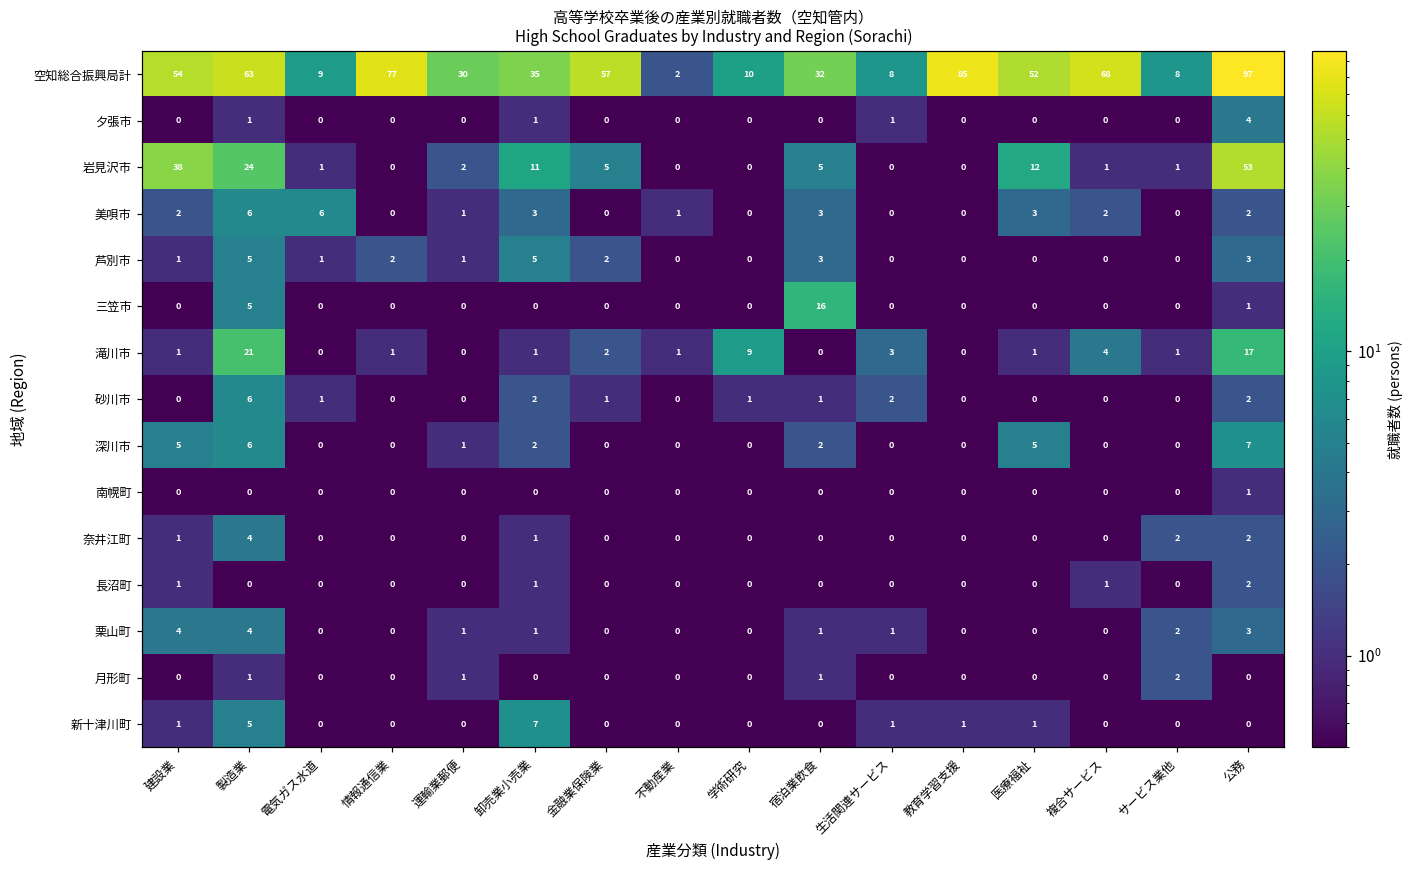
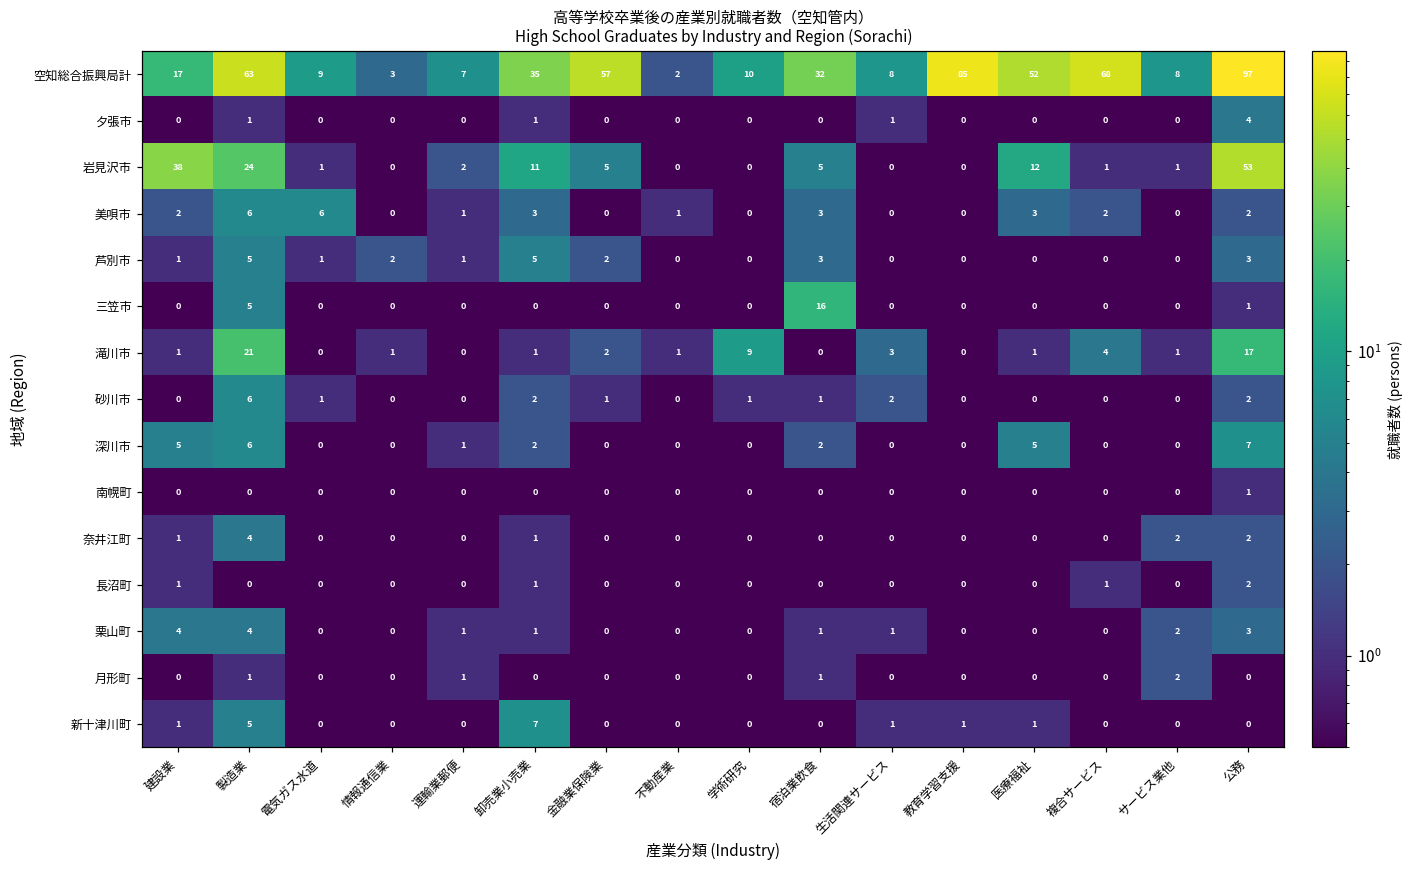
空知総合振興局計, 建設業: 54 -> 17
空知総合振興局計, 情報通信業: 77 -> 3
空知総合振興局計, 運輸業郵便: 30 -> 7
